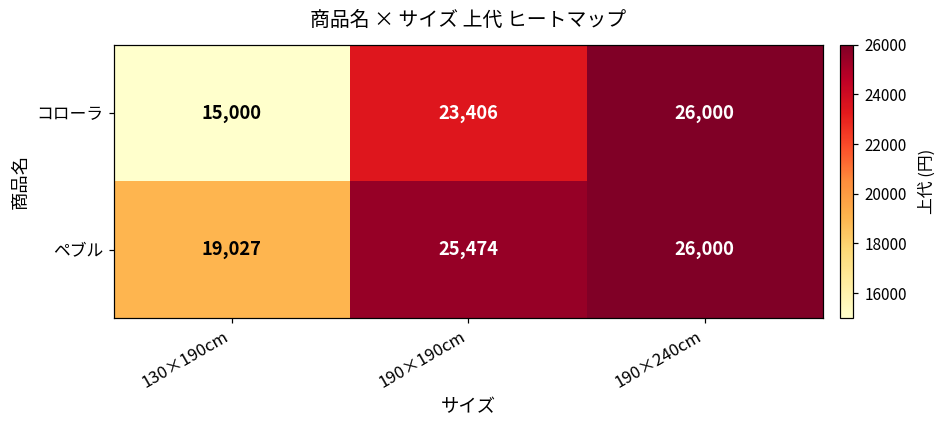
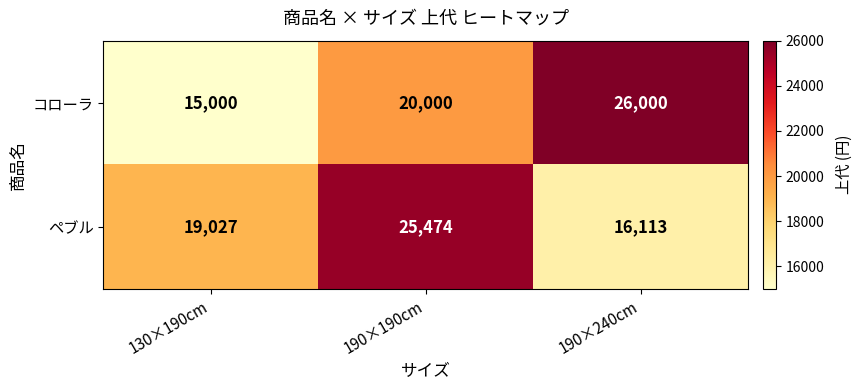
コローラ, 190×190cm: 23,406 -> 20,000
ペブル, 190×240cm: 26,000 -> 16,113
